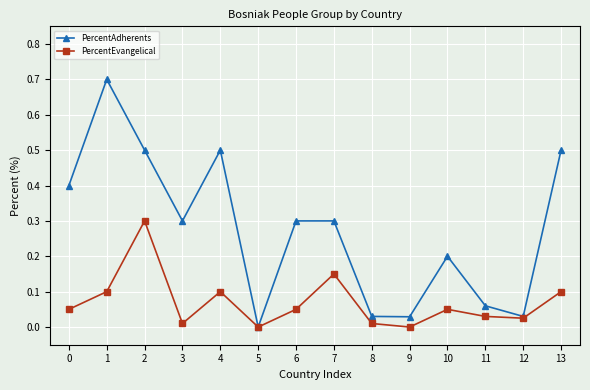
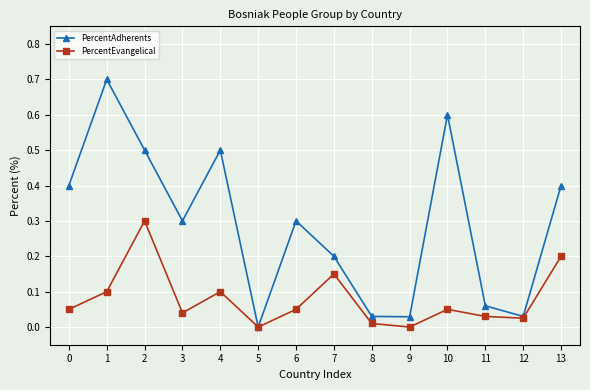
PercentEvangelical, 3: 0.01 -> 0.04
PercentAdherents, 7: 0.3 -> 0.2
PercentAdherents, 10: 0.2 -> 0.6
PercentAdherents, 13: 0.5 -> 0.4
PercentEvangelical, 13: 0.1 -> 0.2
